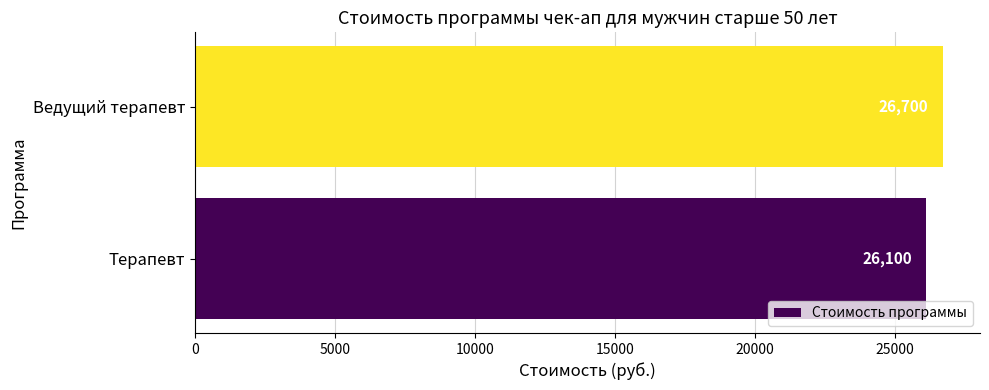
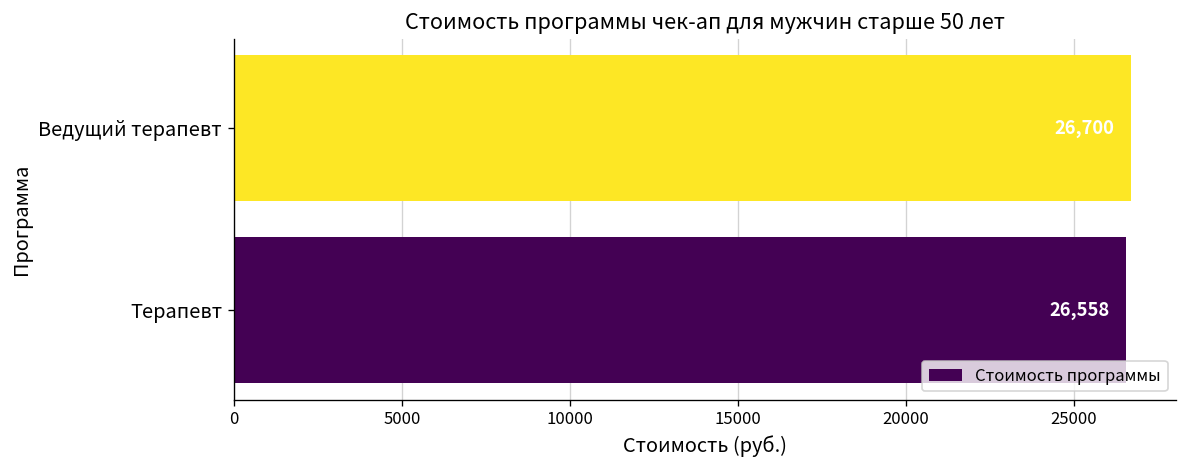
Терапевт: 26,100 -> 26,558
